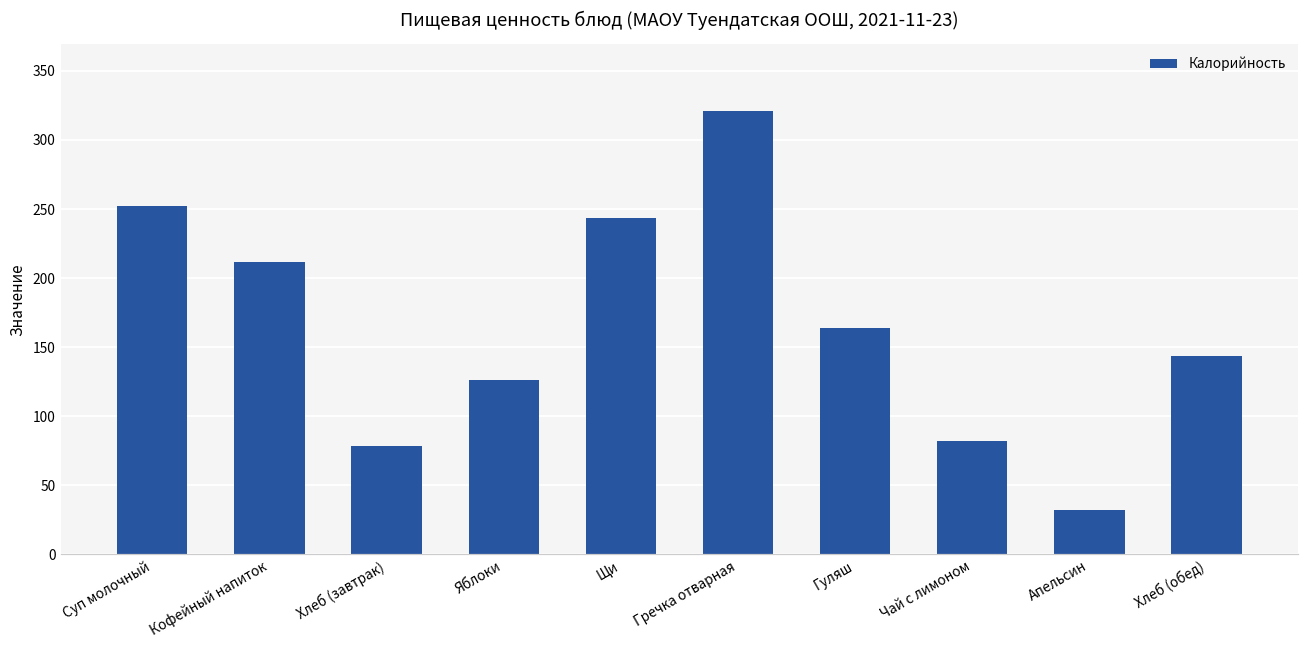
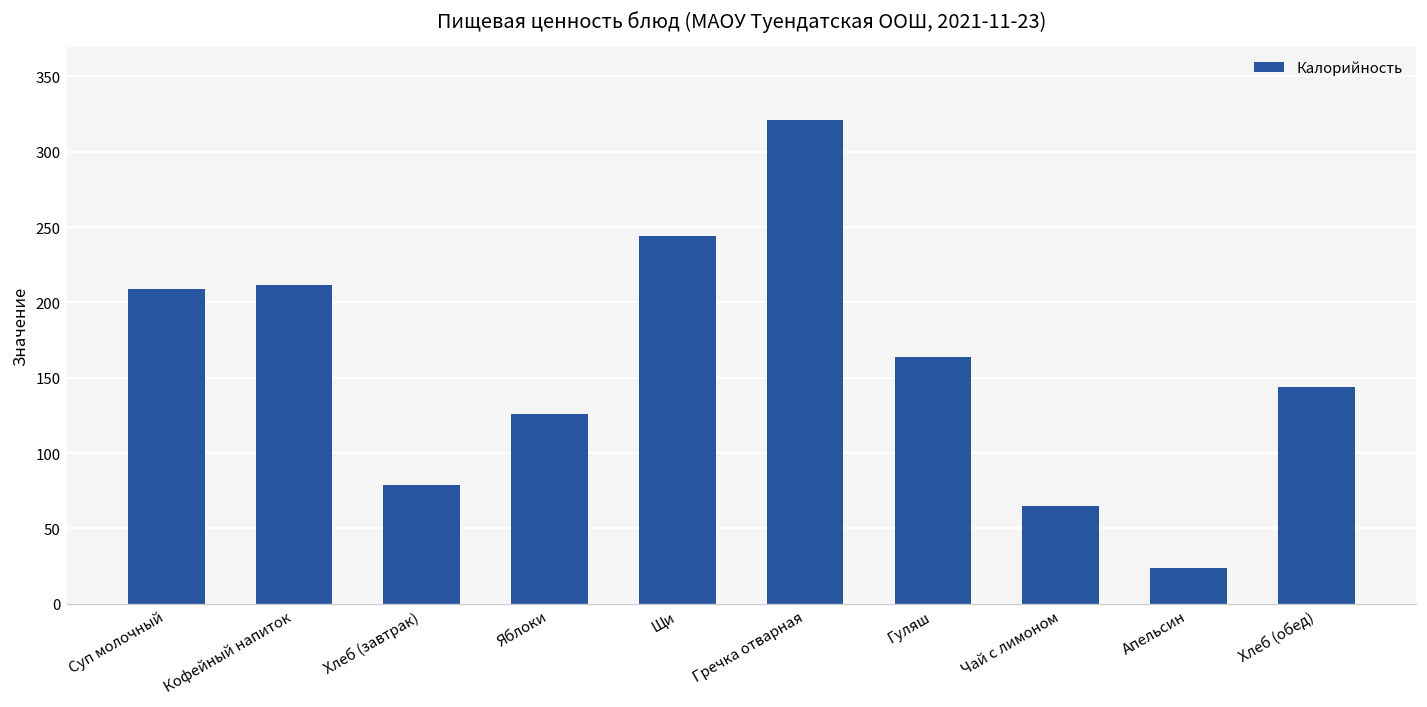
Суп молочный: 252 -> 209
Чай с лимоном: 82 -> 65
Апельсин: 32 -> 24
